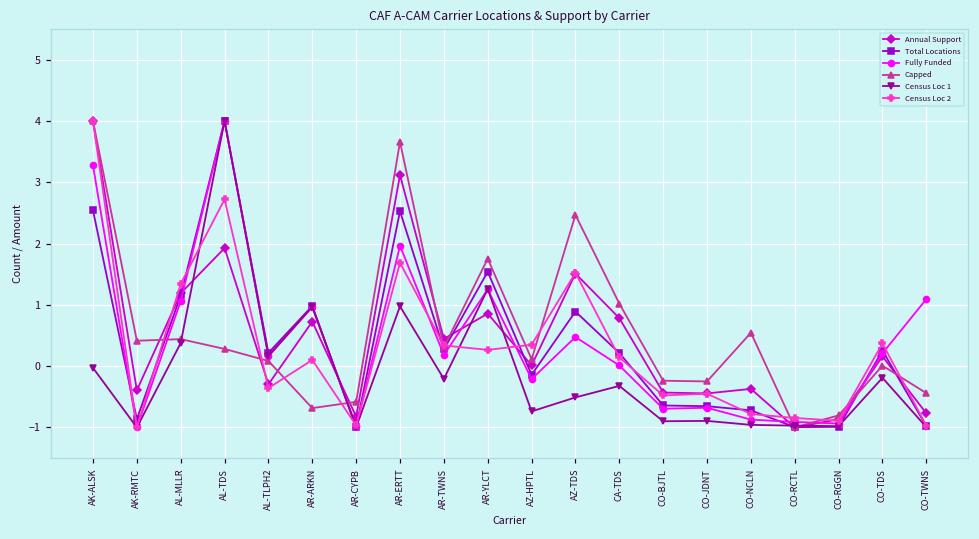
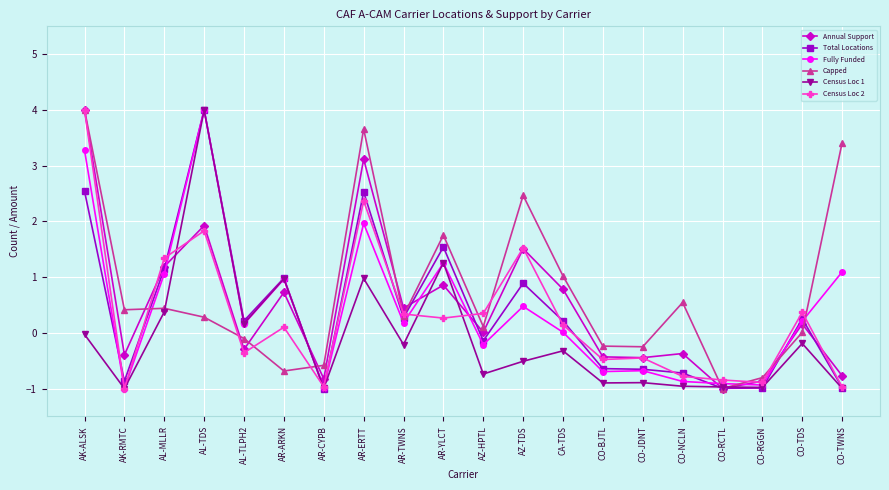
Census Loc 2, AL-TDS: 2.7 -> 1.8
Capped, AL-TLPH2: 0.1 -> -0.1
Census Loc 2, AR-ERTT: 1.7 -> 2.4
Capped, CO-TWNS: -0.4 -> 3.4
